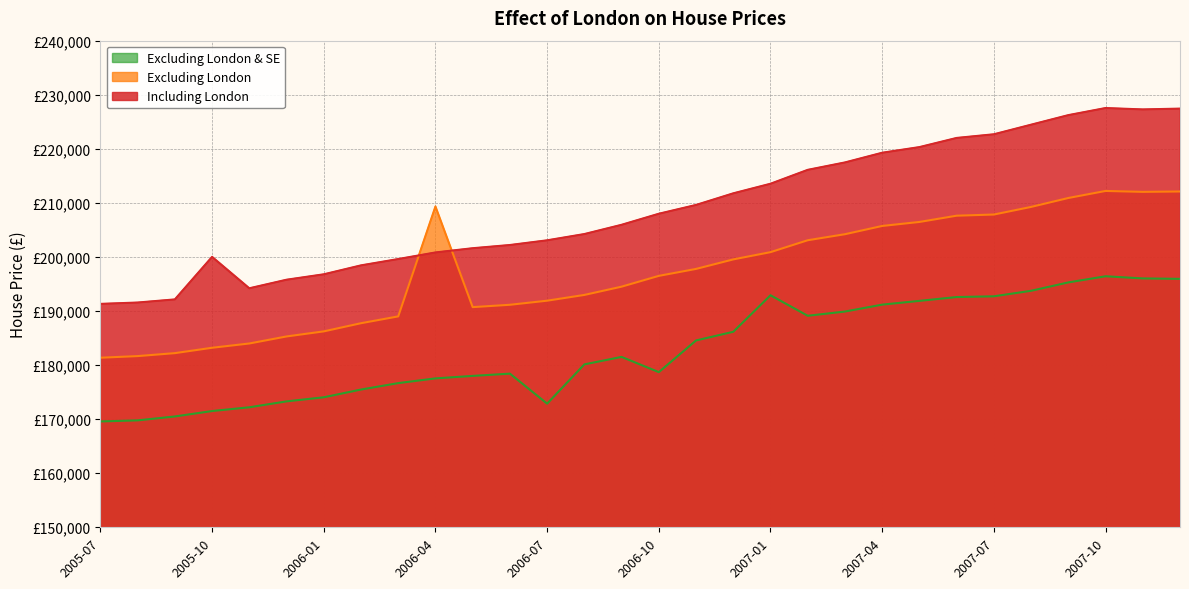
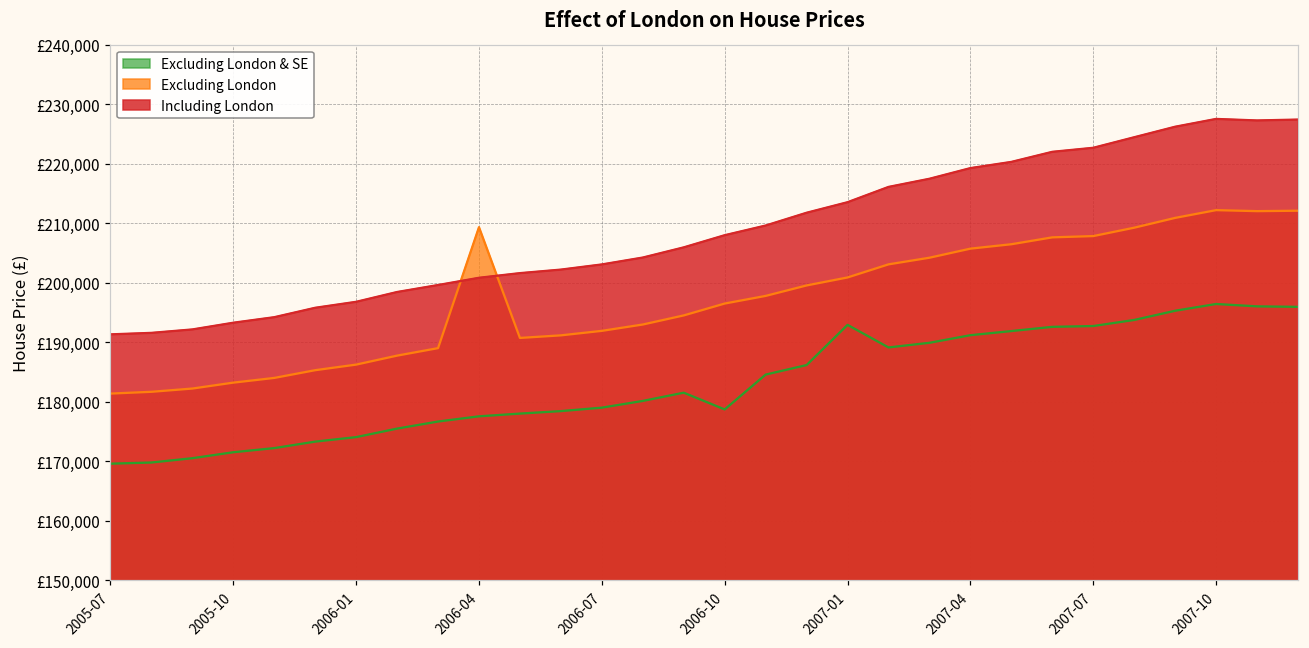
Including London, 2005-10: £200,000 -> £193,000
Excluding London & SE, 2006-07: £173,000 -> £179,000
